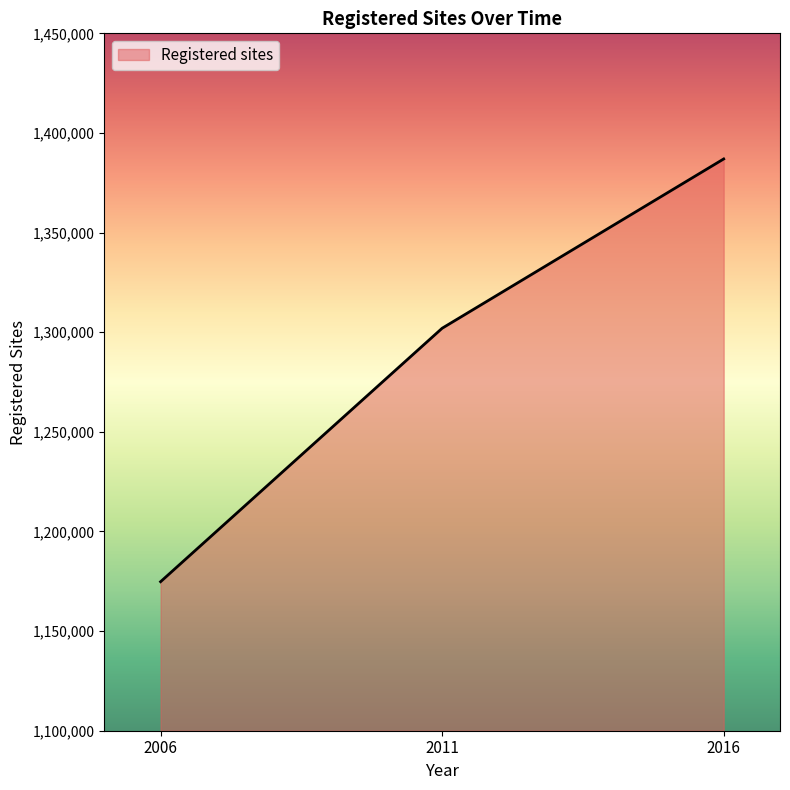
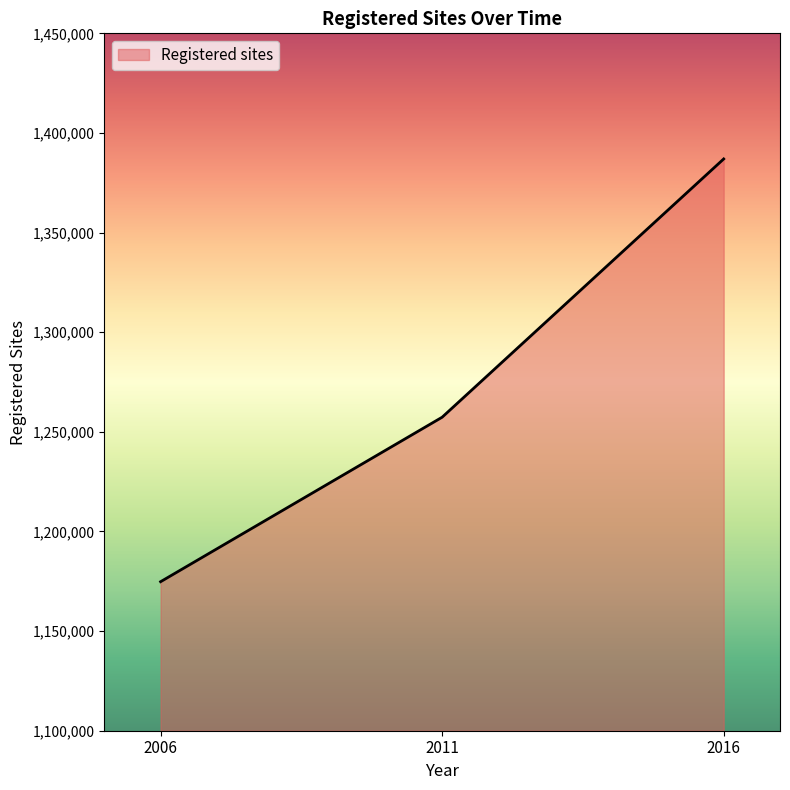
2011: 1,302,000 -> 1,257,000
